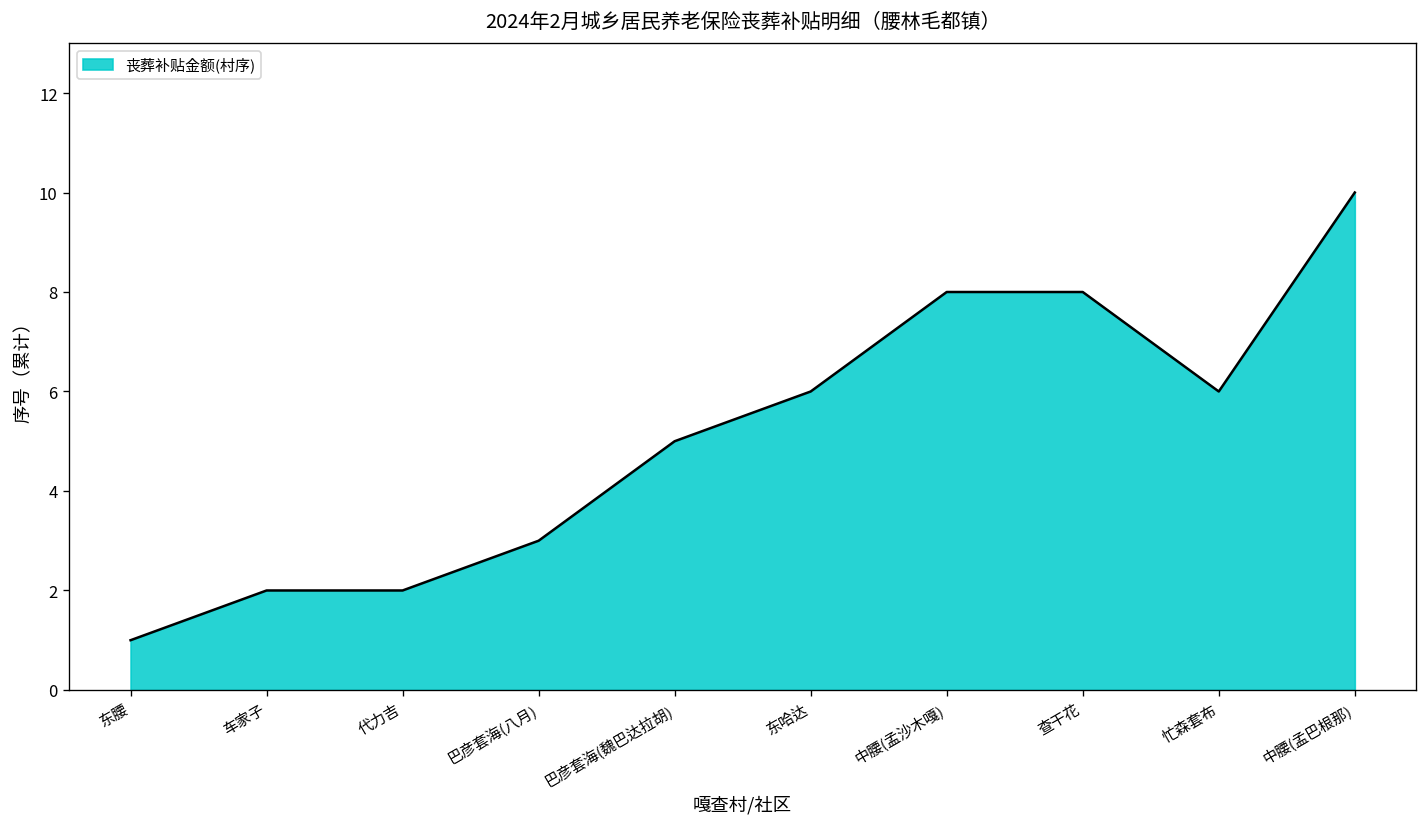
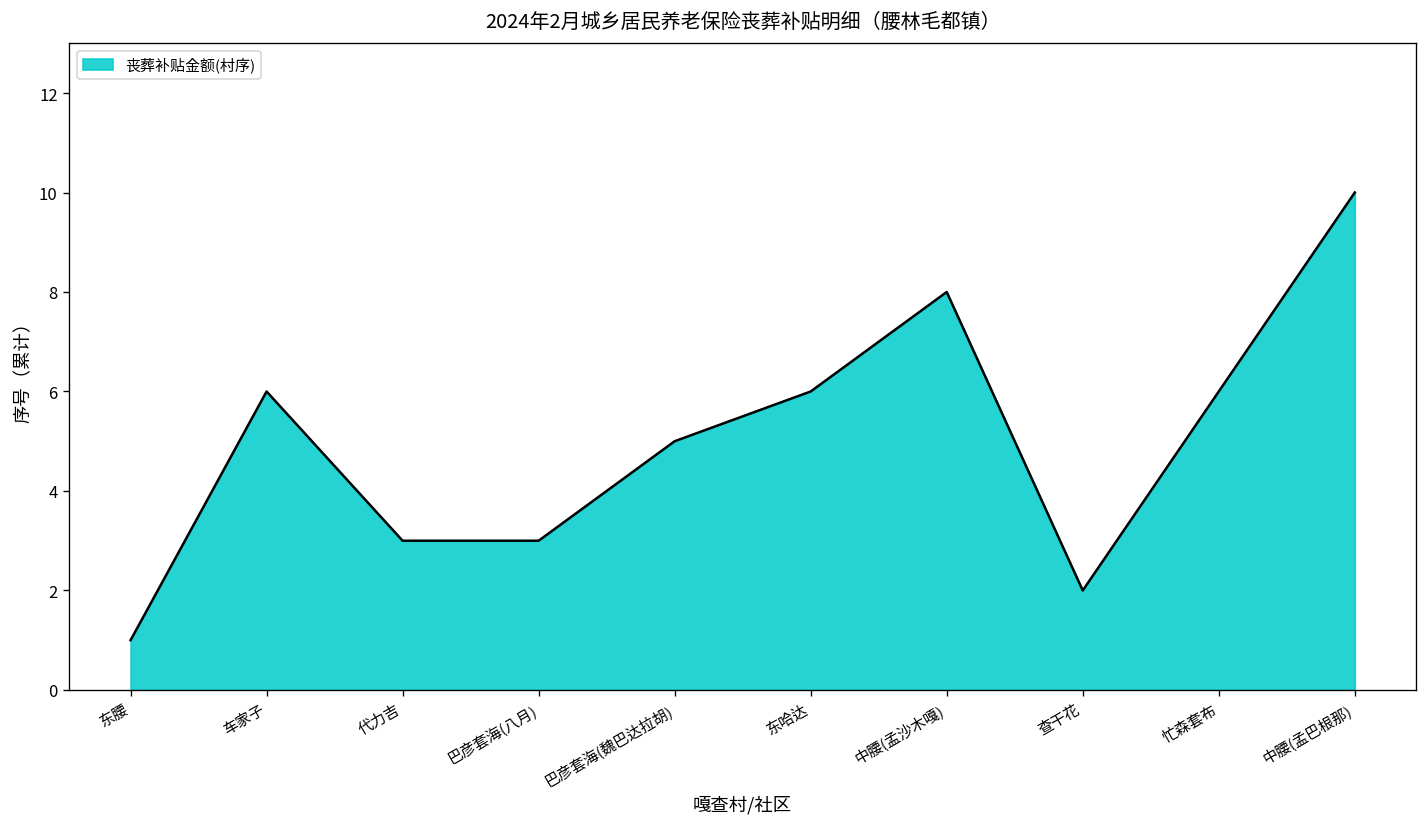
车家子: 2 -> 6
代力吉: 2 -> 3
查干花: 8 -> 2
